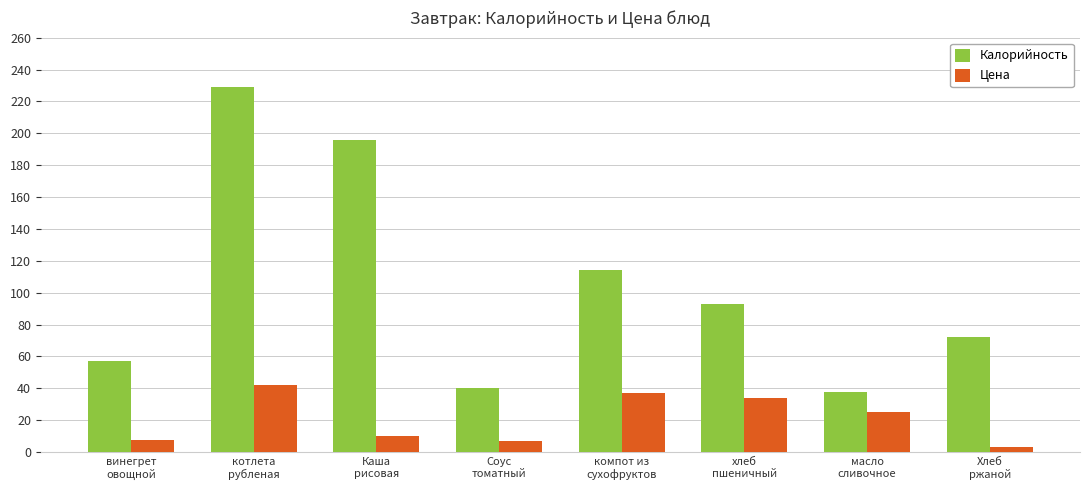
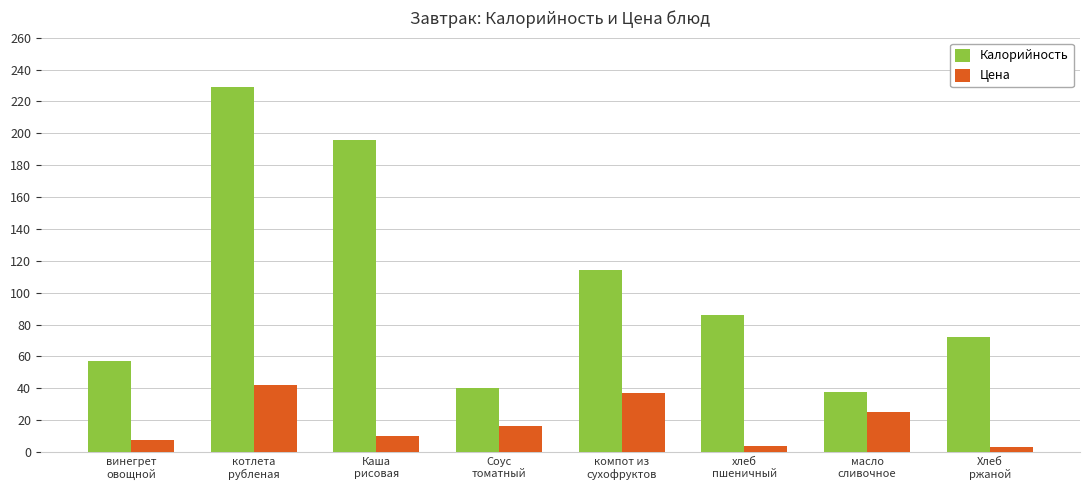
Цена, Соус томатный: 7 -> 16
Калорийность, хлеб пшеничный: 93 -> 86
Цена, хлеб пшеничный: 34 -> 4
